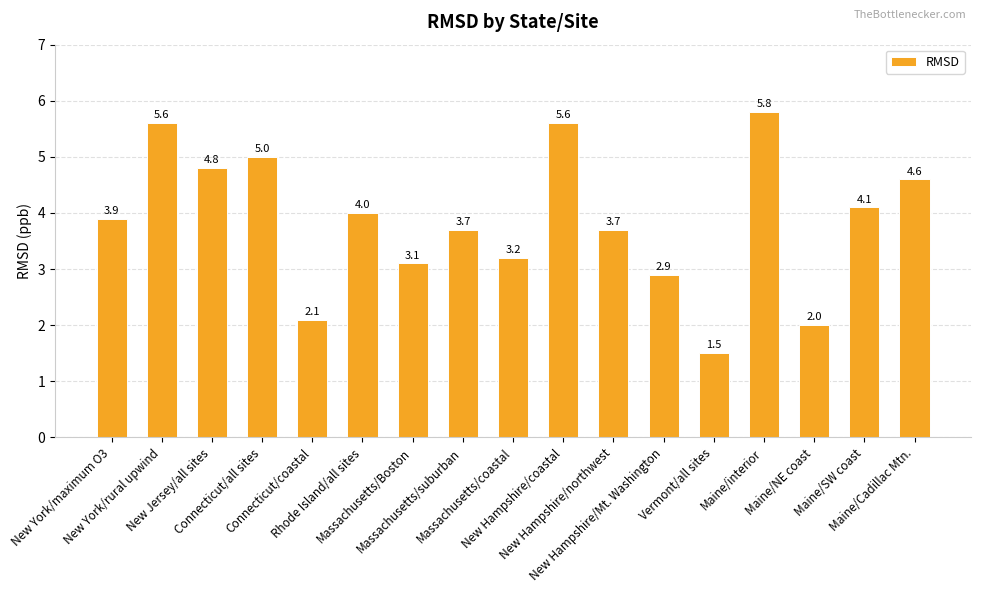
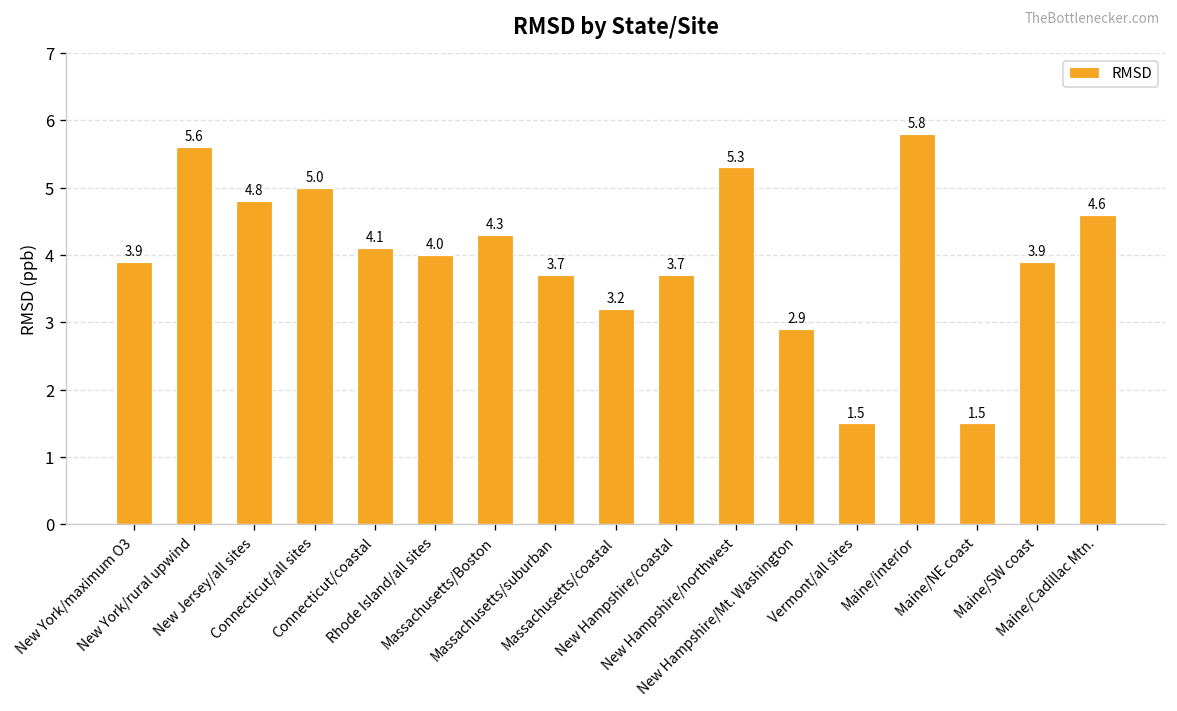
Connecticut/coastal: 2.1 -> 4.1
Massachusetts/Boston: 3.1 -> 4.3
New Hampshire/coastal: 5.6 -> 3.7
New Hampshire/northwest: 3.7 -> 5.3
Maine/NE coast: 2.0 -> 1.5
Maine/SW coast: 4.1 -> 3.9
